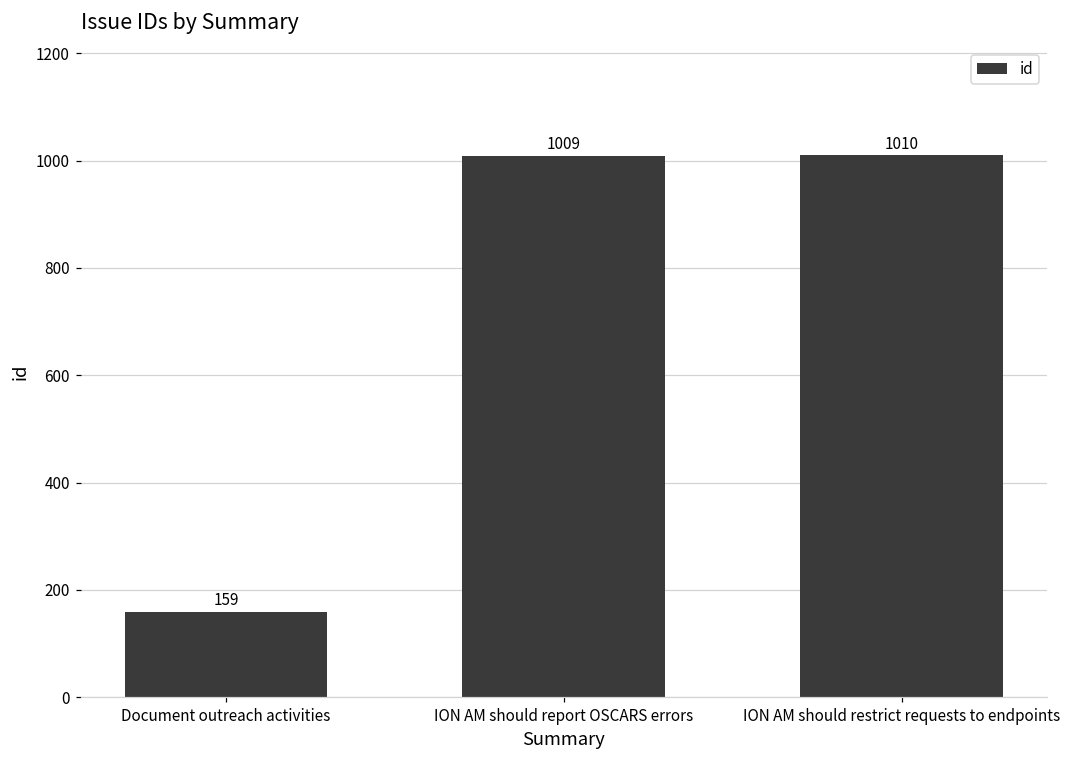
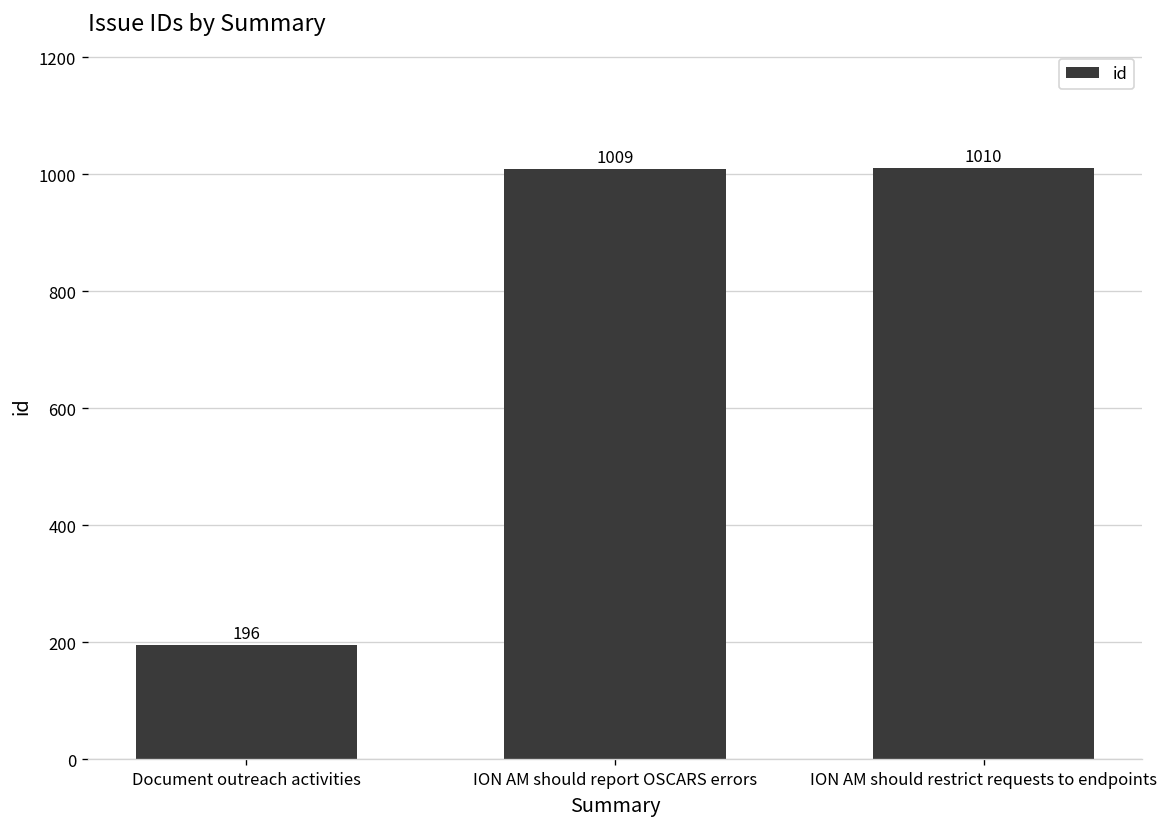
Document outreach activities: 159 -> 196
